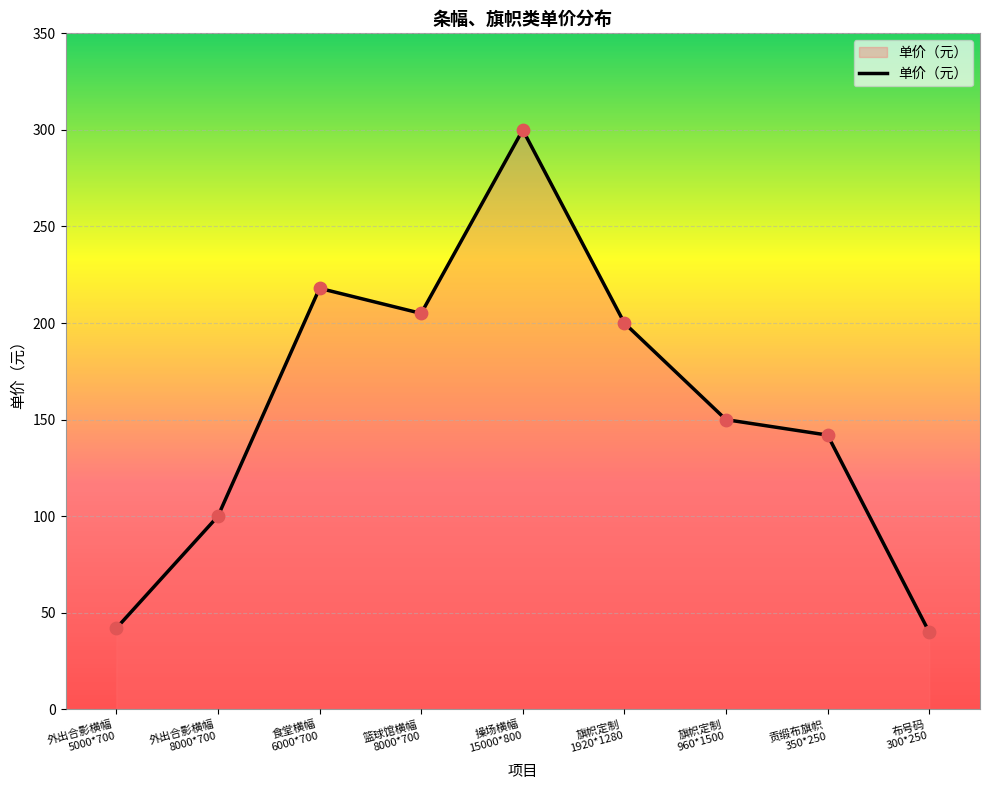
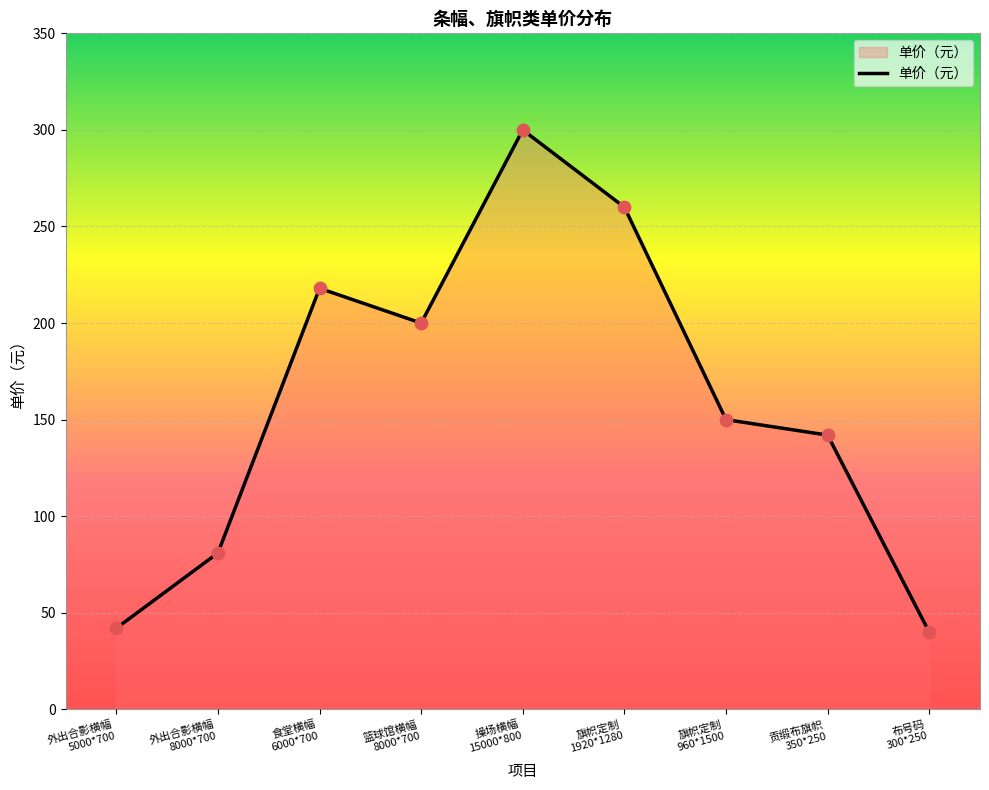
外出合影横幅 8000*700: 100 -> 81
篮球馆横幅 8000*700: 205 -> 200
旗帜定制 1920*1280: 200 -> 260
